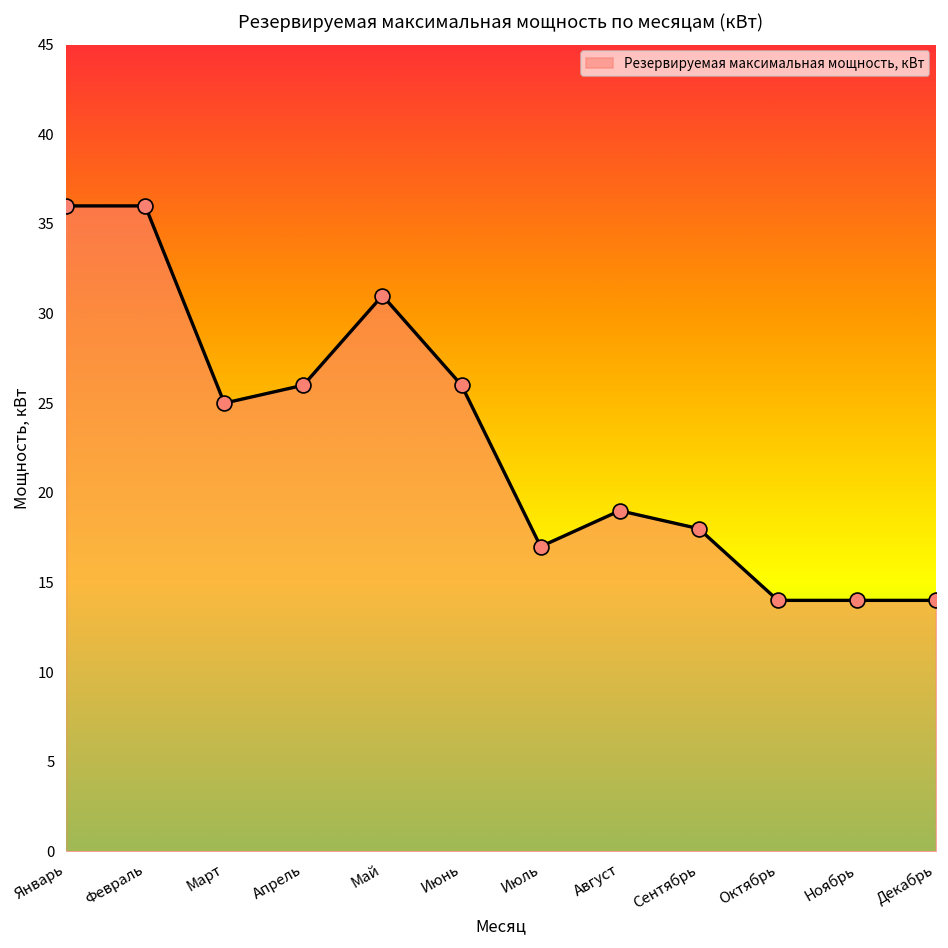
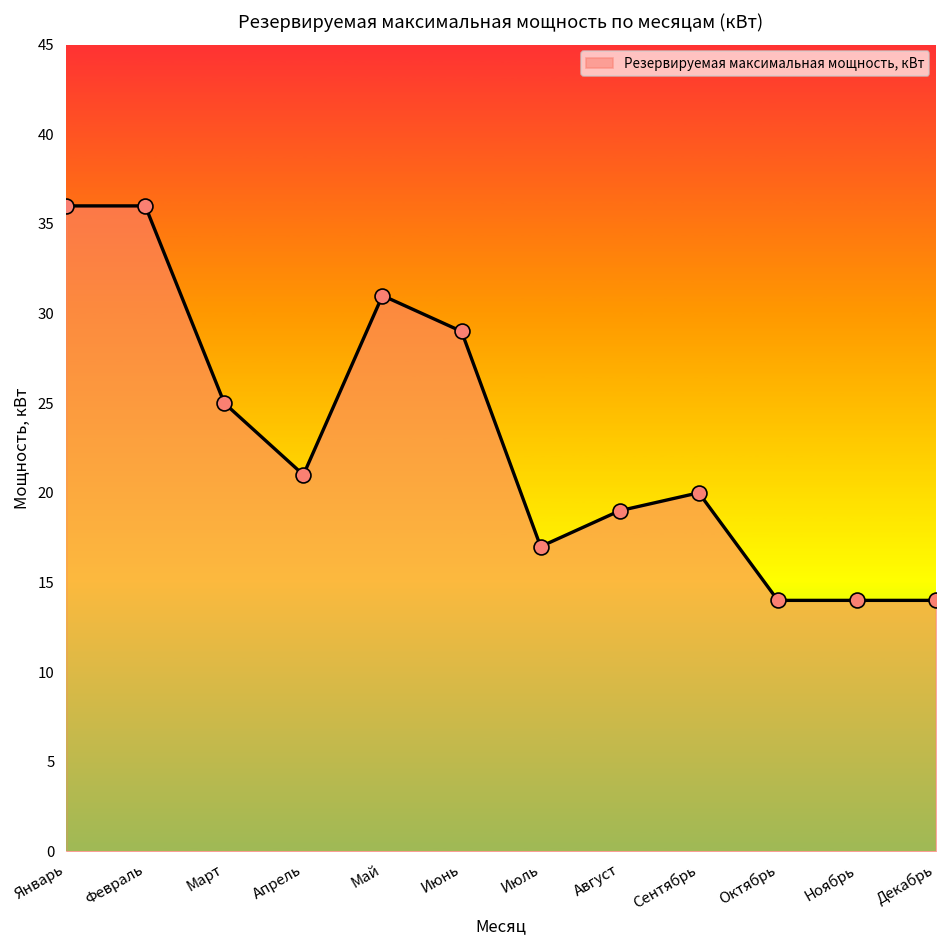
Апрель: 26 -> 21
Июнь: 26 -> 29
Сентябрь: 18 -> 20
